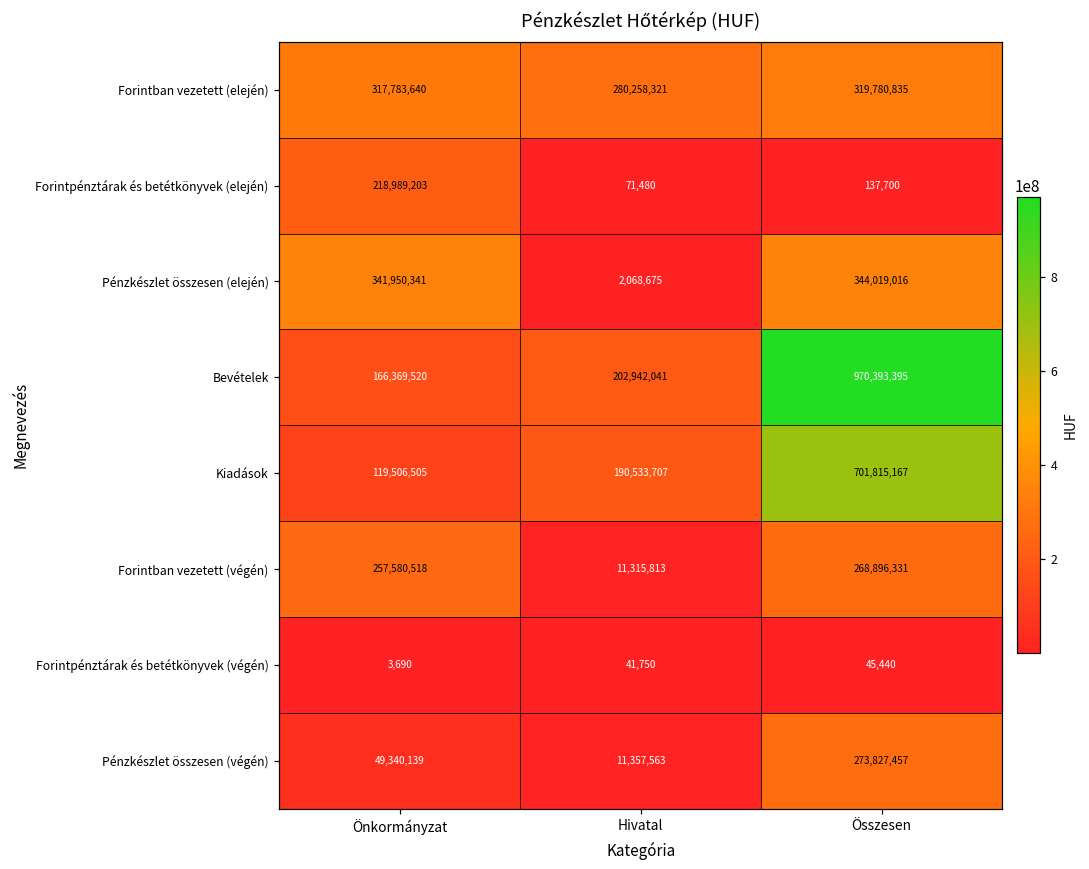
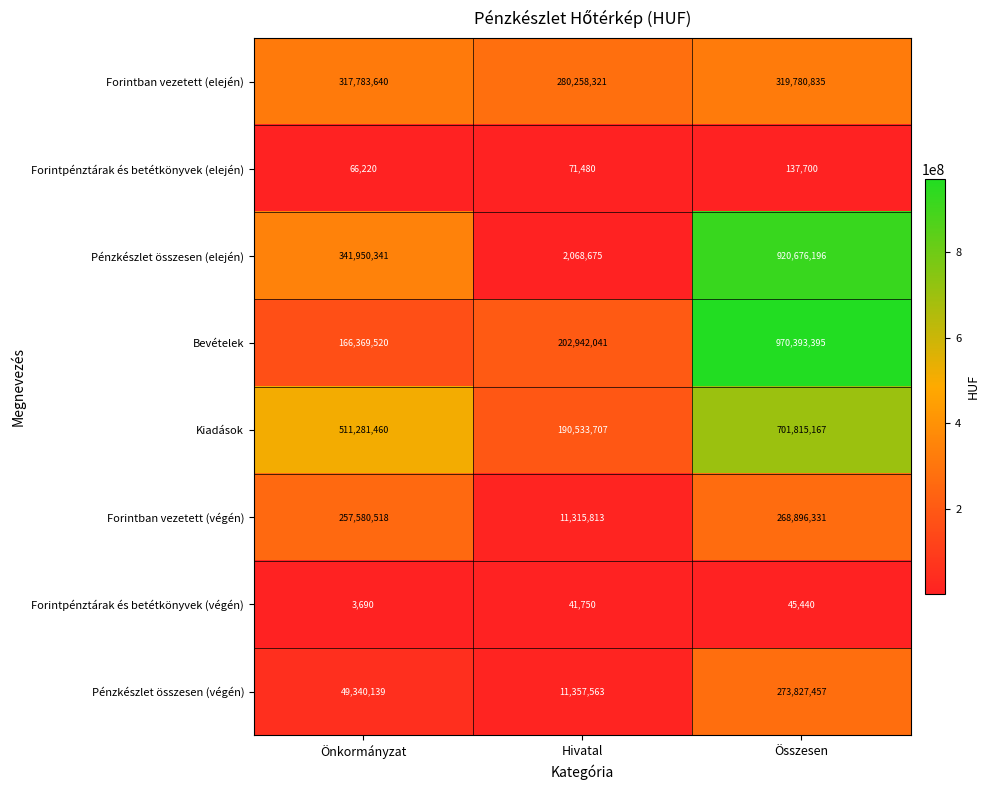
Forintpénztárak és betétkönyvek (elején), Önkormányzat: 218,989,203 -> 66,220
Pénzkészlet összesen (elején), Összesen: 344,019,016 -> 920,676,196
Kiadások, Önkormányzat: 119,506,505 -> 511,281,460
